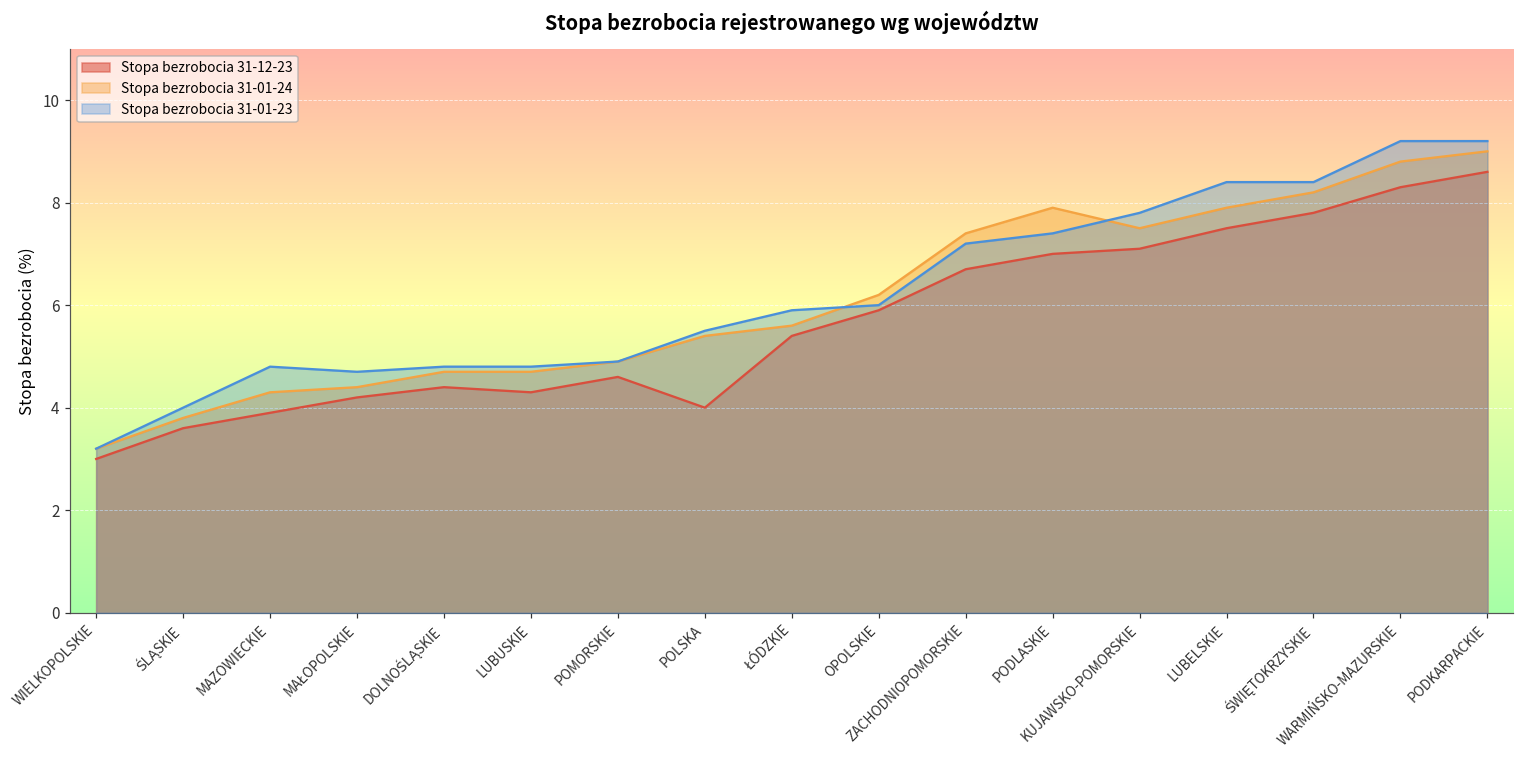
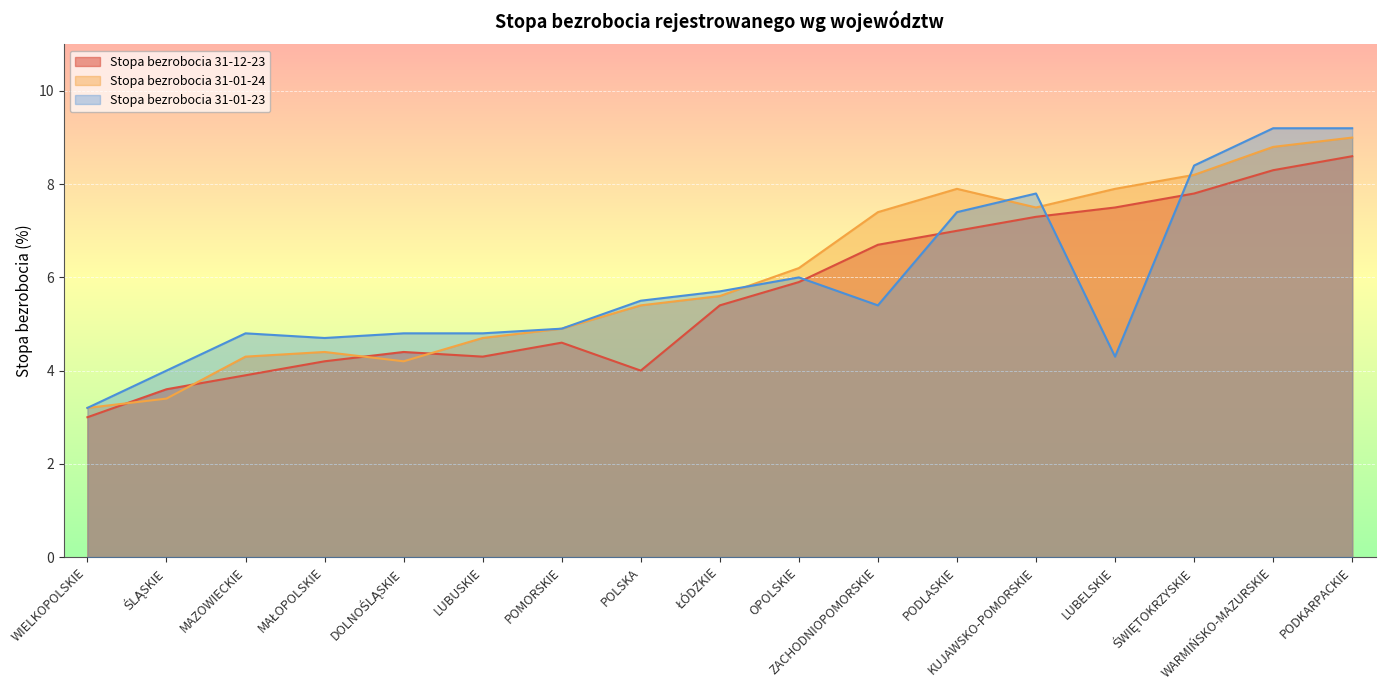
Stopa bezrobocia 31-01-24, ŚLĄSKIE: 3.8 -> 3.4
Stopa bezrobocia 31-01-24, DOLNOŚLĄSKIE: 4.7 -> 4.2
Stopa bezrobocia 31-01-23, ŁÓDZKIE: 5.9 -> 5.7
Stopa bezrobocia 31-01-23, ZACHODNIOPOMORSKIE: 7.2 -> 5.4
Stopa bezrobocia 31-12-23, KUJAWSKO-POMORSKIE: 7.1 -> 7.3
Stopa bezrobocia 31-01-23, LUBELSKIE: 8.4 -> 4.3
